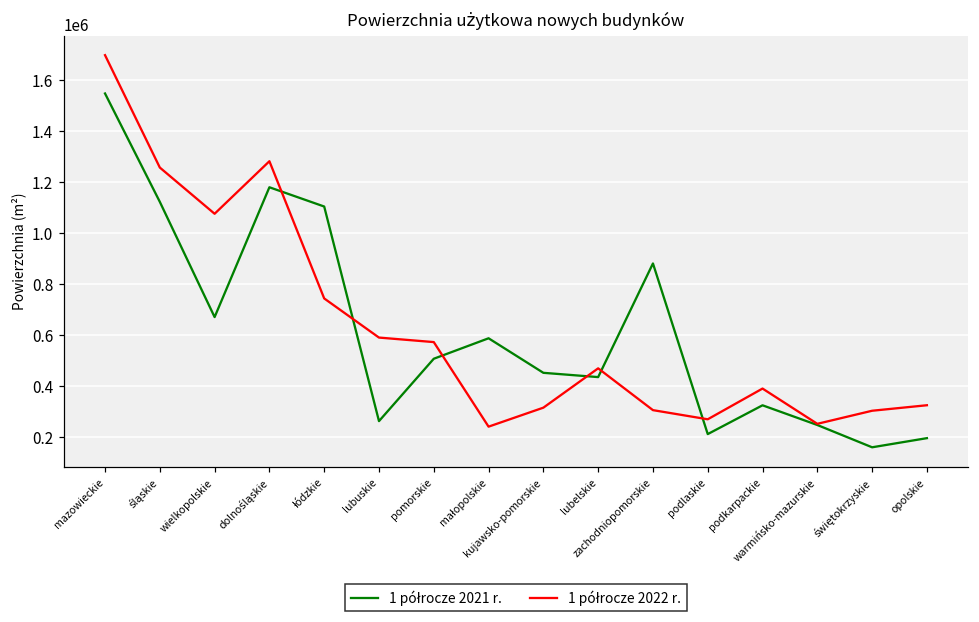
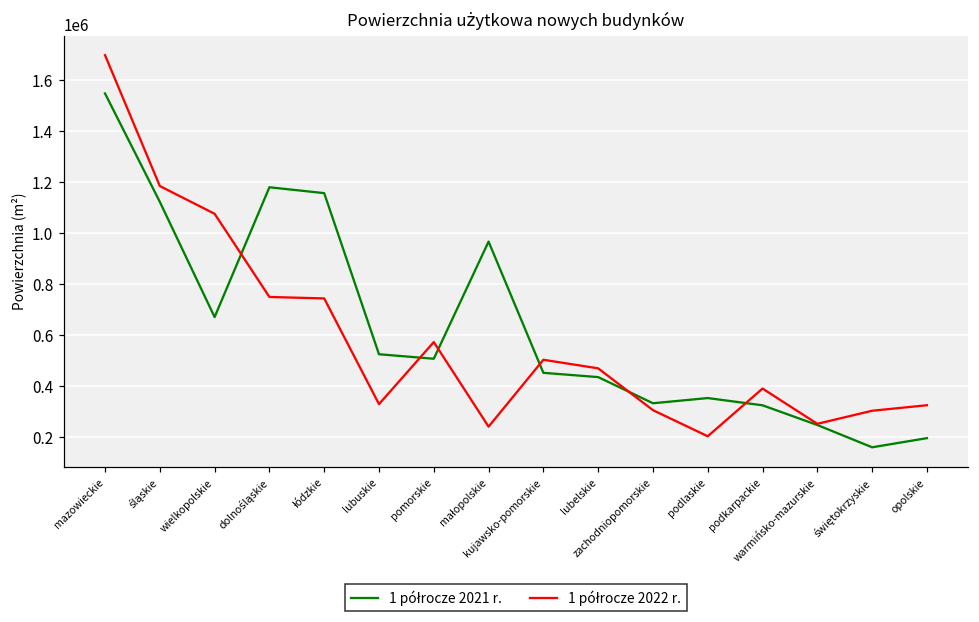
1 półrocze 2022 r., śląskie: 1260000 -> 1190000
1 półrocze 2022 r., dolnośląskie: 1280000 -> 750000
1 półrocze 2021 r., łódzkie: 1100000 -> 1160000
1 półrocze 2021 r., lubuskie: 260000 -> 520000
1 półrocze 2022 r., lubuskie: 590000 -> 330000
1 półrocze 2021 r., małopolskie: 590000 -> 970000
1 półrocze 2022 r., kujawsko-pomorskie: 310000 -> 500000
1 półrocze 2021 r., zachodniopomorskie: 880000 -> 330000
1 półrocze 2021 r., podlaskie: 210000 -> 350000
1 półrocze 2022 r., podlaskie: 270000 -> 200000
